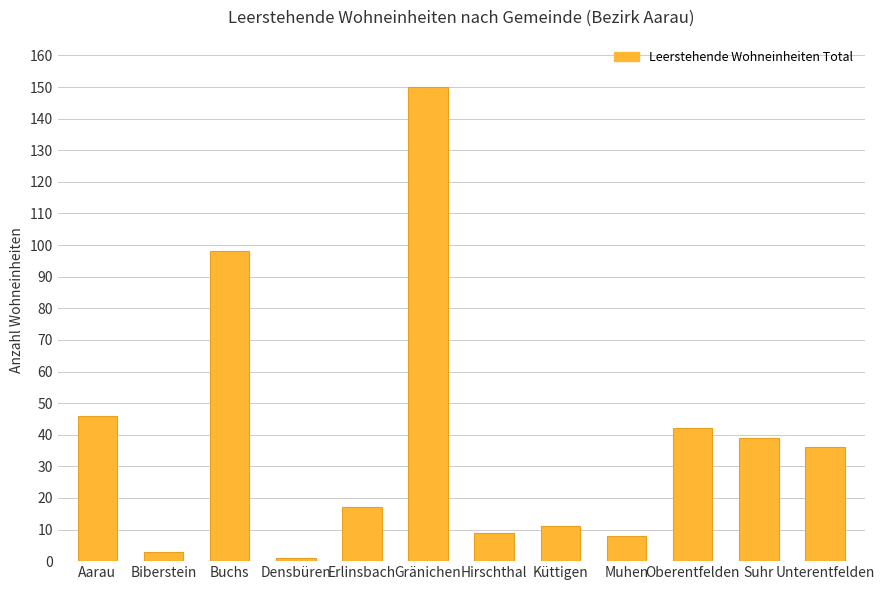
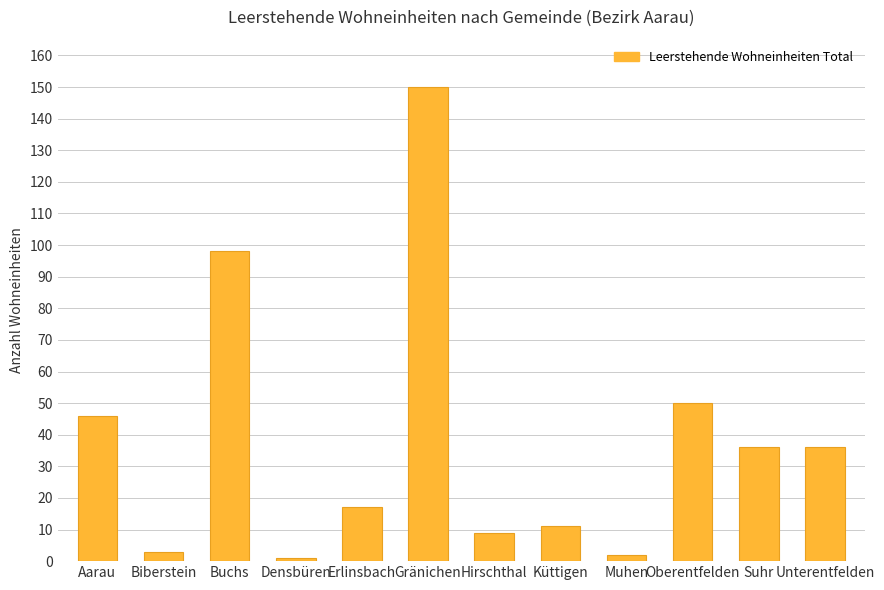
Muhen: 8 -> 2
Oberentfelden: 42 -> 50
Suhr: 39 -> 36
